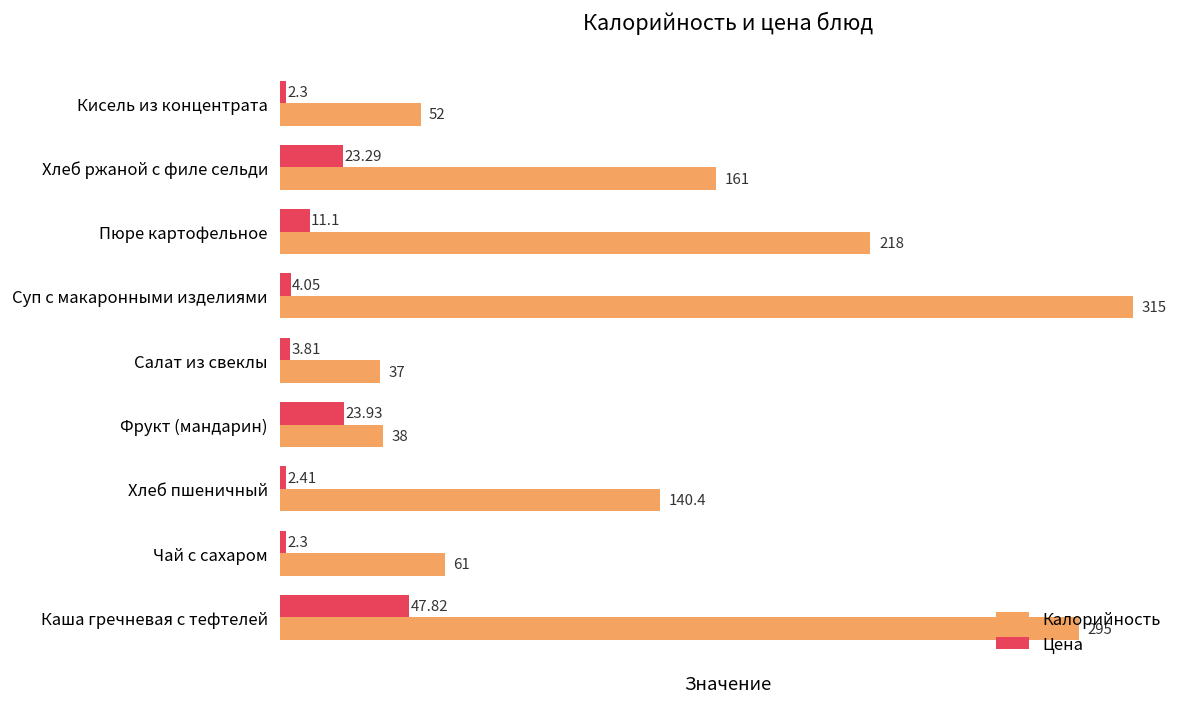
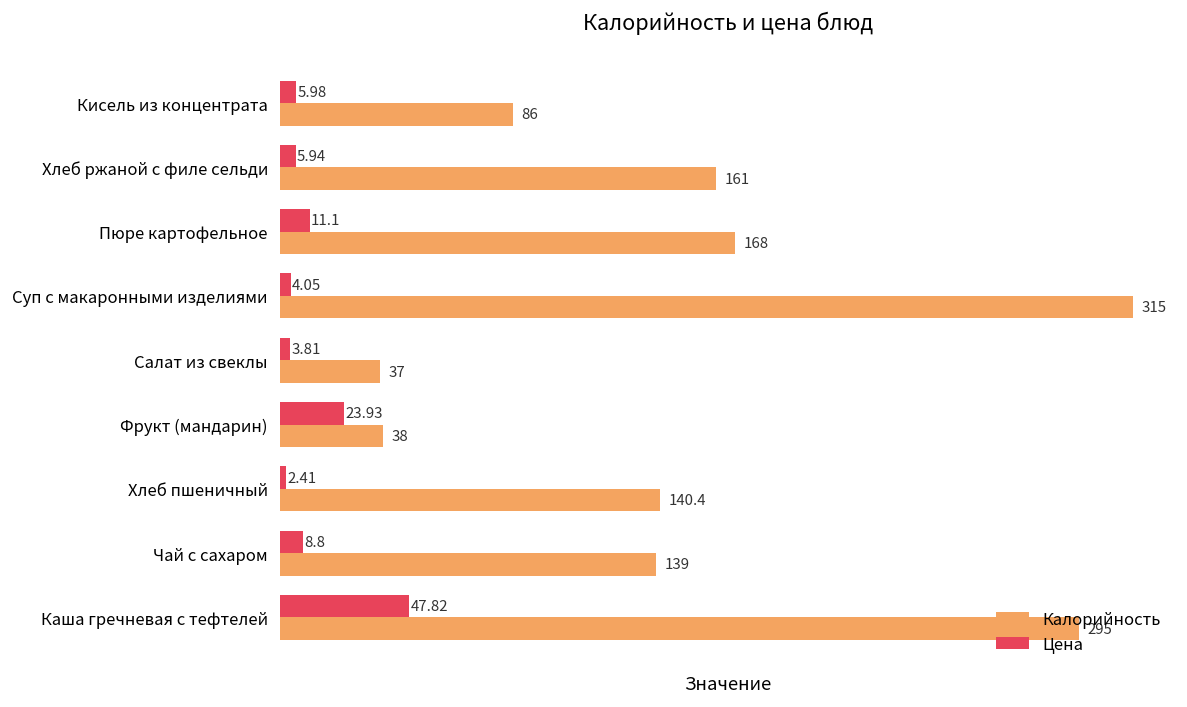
Цена, Кисель из концентрата: 2.3 -> 5.98
Калорийность, Кисель из концентрата: 52 -> 86
Цена, Хлеб ржаной с филе сельди: 23.29 -> 5.94
Калорийность, Пюре картофельное: 218 -> 168
Цена, Чай с сахаром: 2.3 -> 8.8
Калорийность, Чай с сахаром: 61 -> 139
